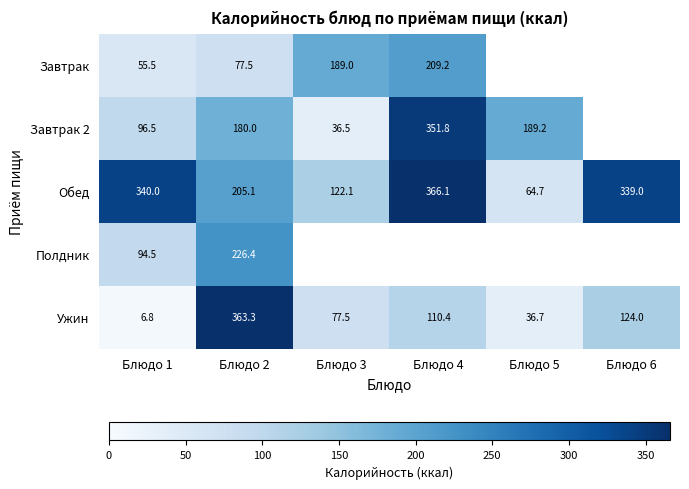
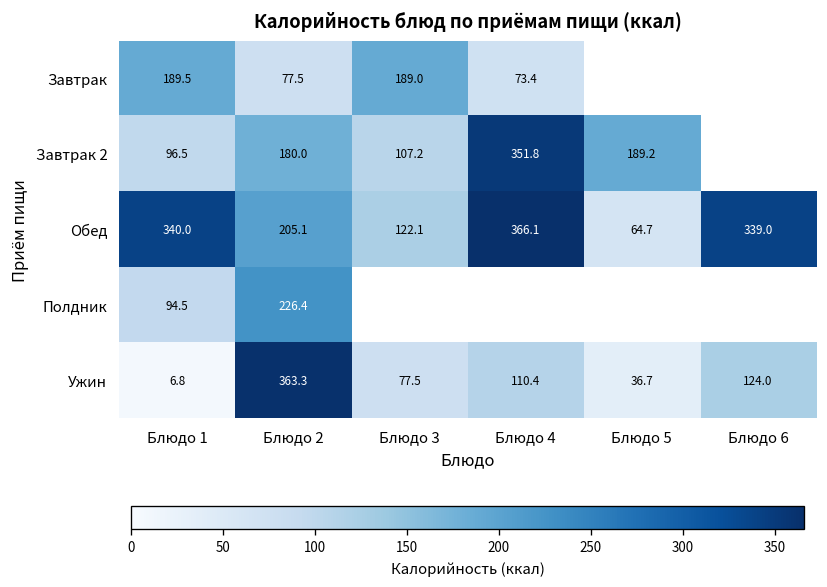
Завтрак, Блюдо 1: 55.5 -> 189.5
Завтрак, Блюдо 4: 209.2 -> 73.4
Завтрак 2, Блюдо 3: 36.5 -> 107.2
